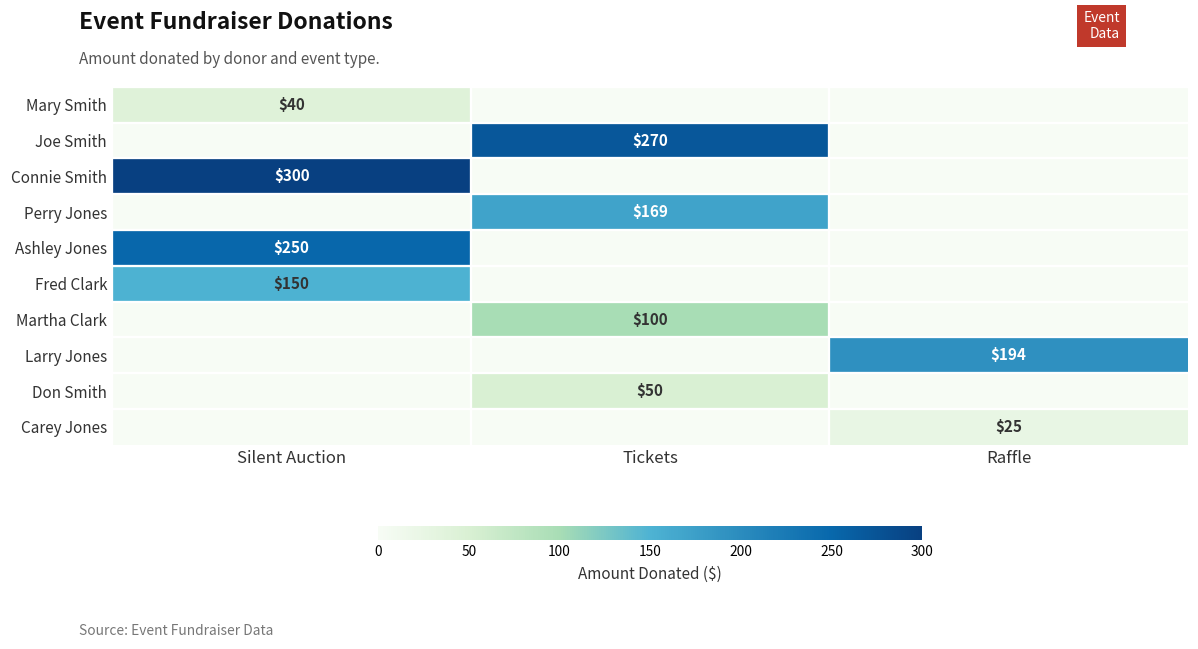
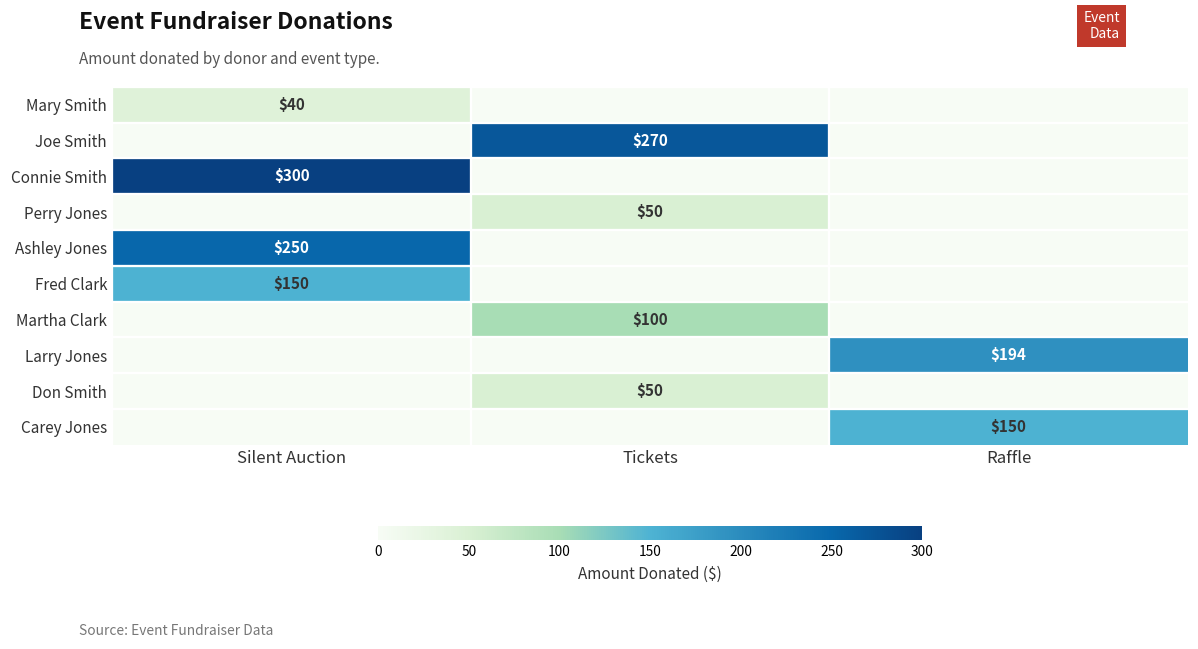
Perry Jones, Tickets: $169 -> $50
Carey Jones, Raffle: $25 -> $150
